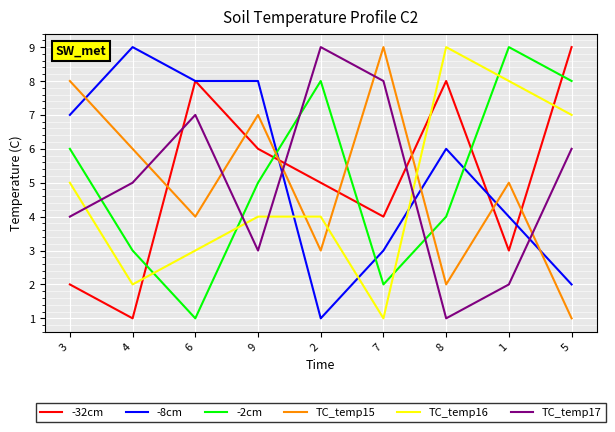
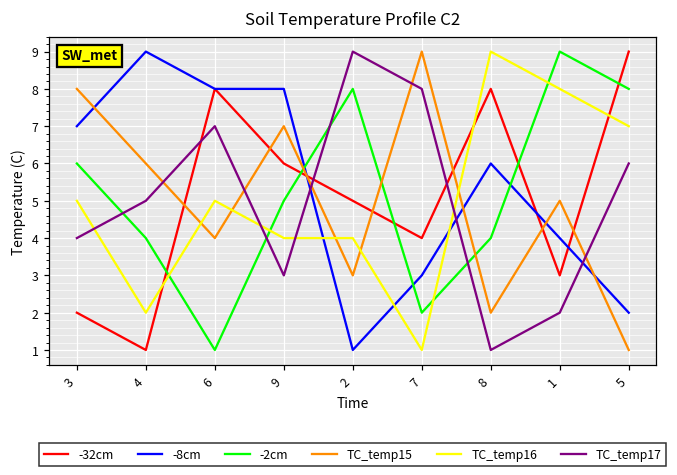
-2cm, 4: 3 -> 4
TC_temp16, 6: 3 -> 5
